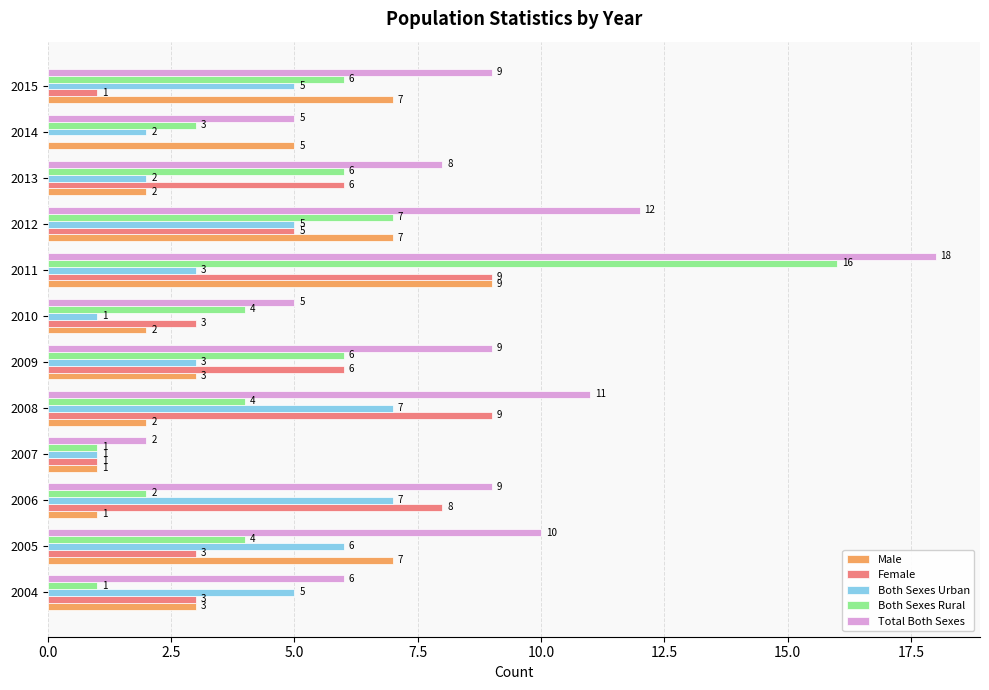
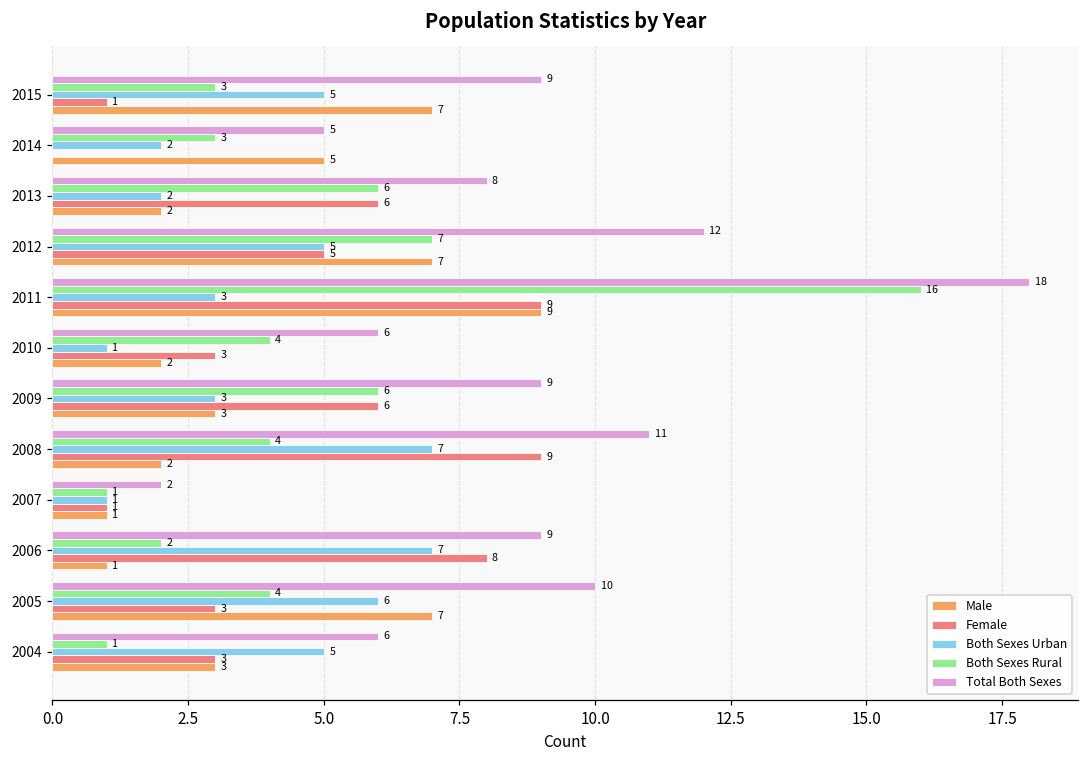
Both Sexes Rural, 2015: 6 -> 3
Total Both Sexes, 2010: 5 -> 6
